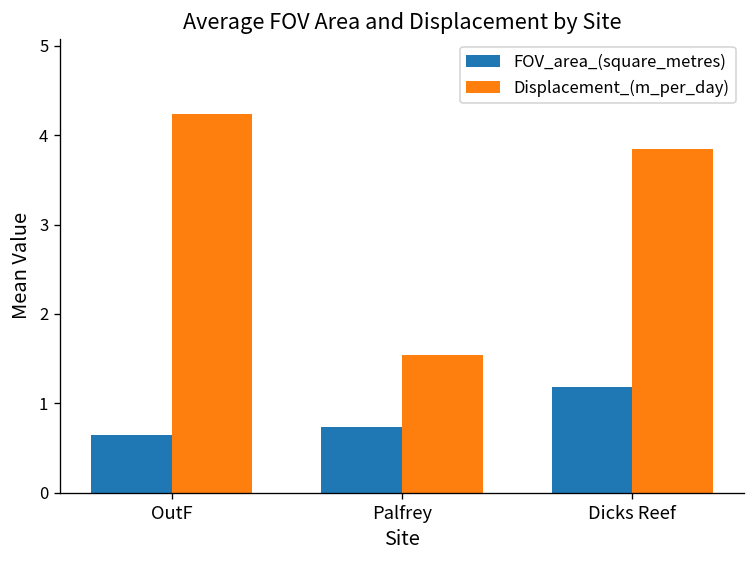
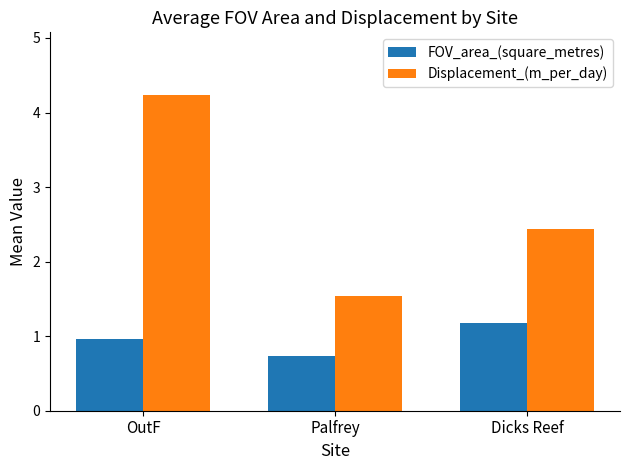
FOV_area_(square_metres), OutF: 0.6 -> 1.0
Displacement_(m_per_day), Dicks Reef: 3.8 -> 2.4
